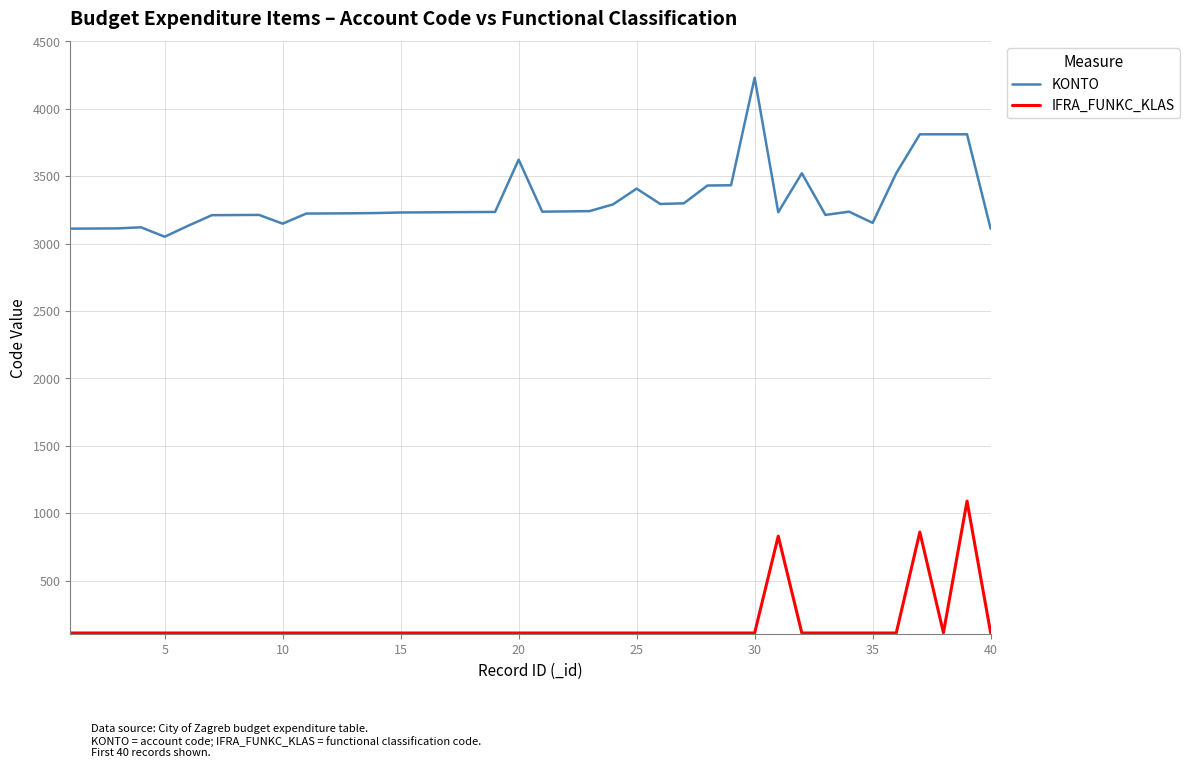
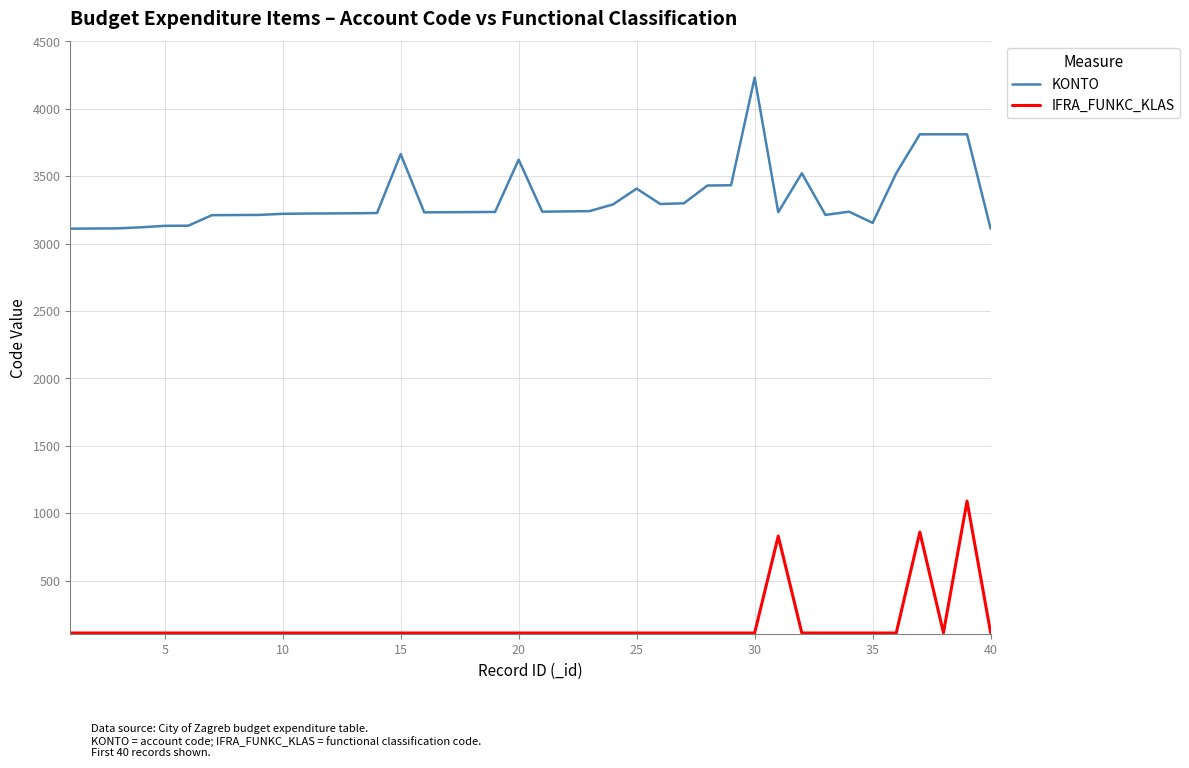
KONTO, 5: 3050 -> 3130
KONTO, 10: 3150 -> 3220
KONTO, 15: 3230 -> 3660
